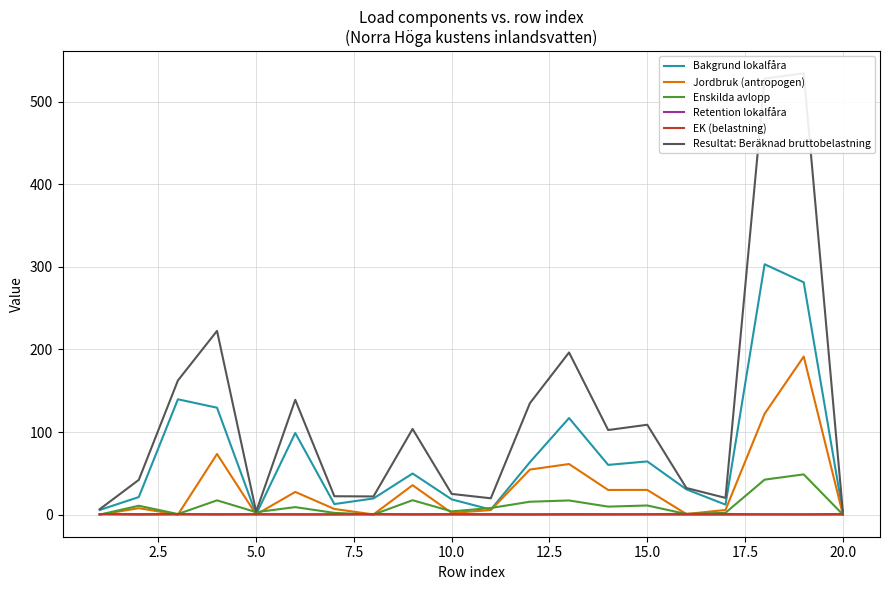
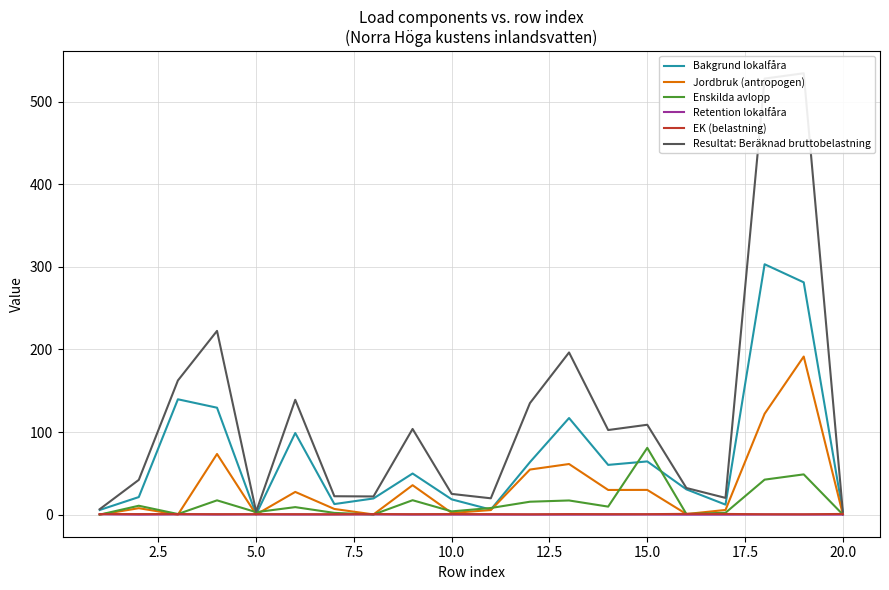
Enskilda avlopp, 15.0: 10 -> 80
